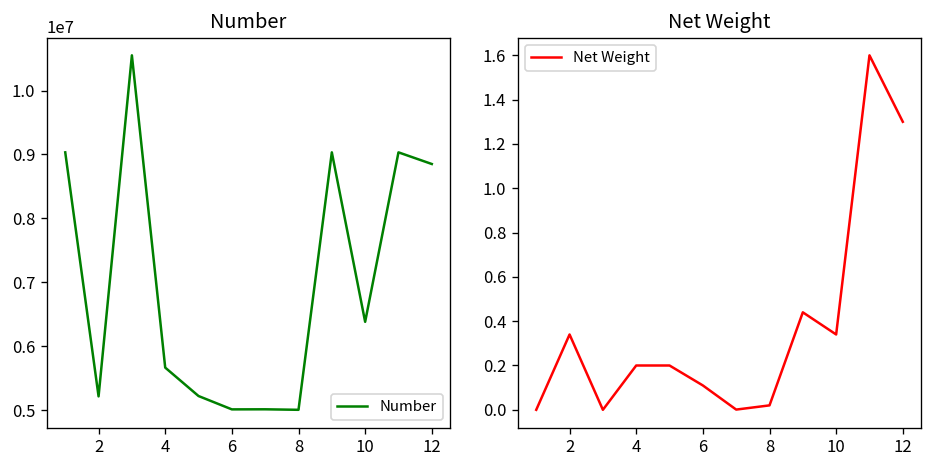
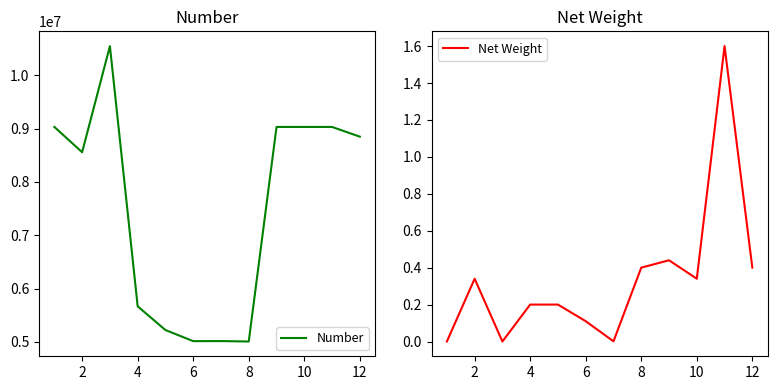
Number, 2: 5200000 -> 8600000
Number, 10: 6400000 -> 9000000
Net Weight, 8: 0.02 -> 0.40
Net Weight, 12: 1.3 -> 0.4
